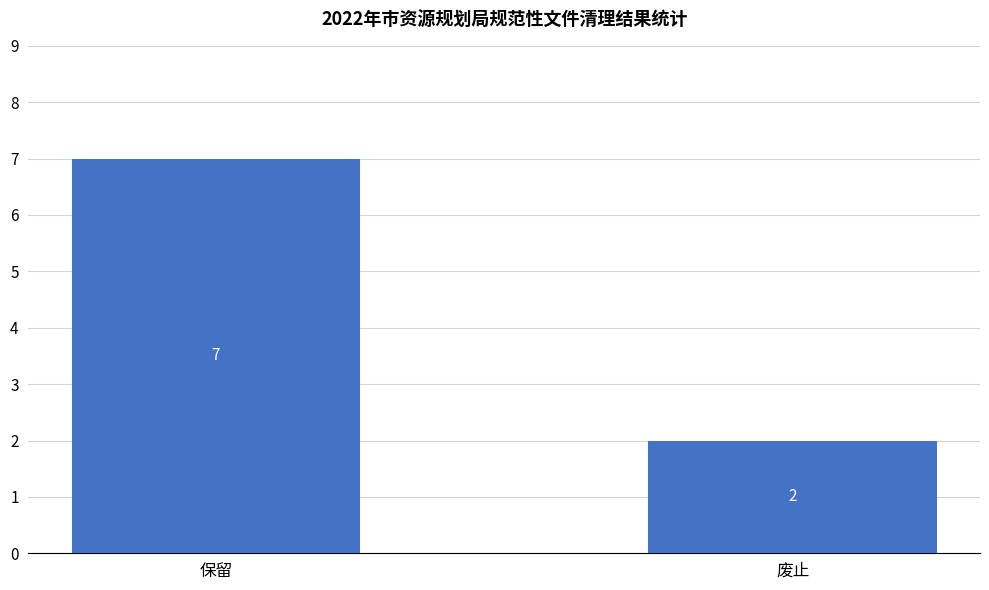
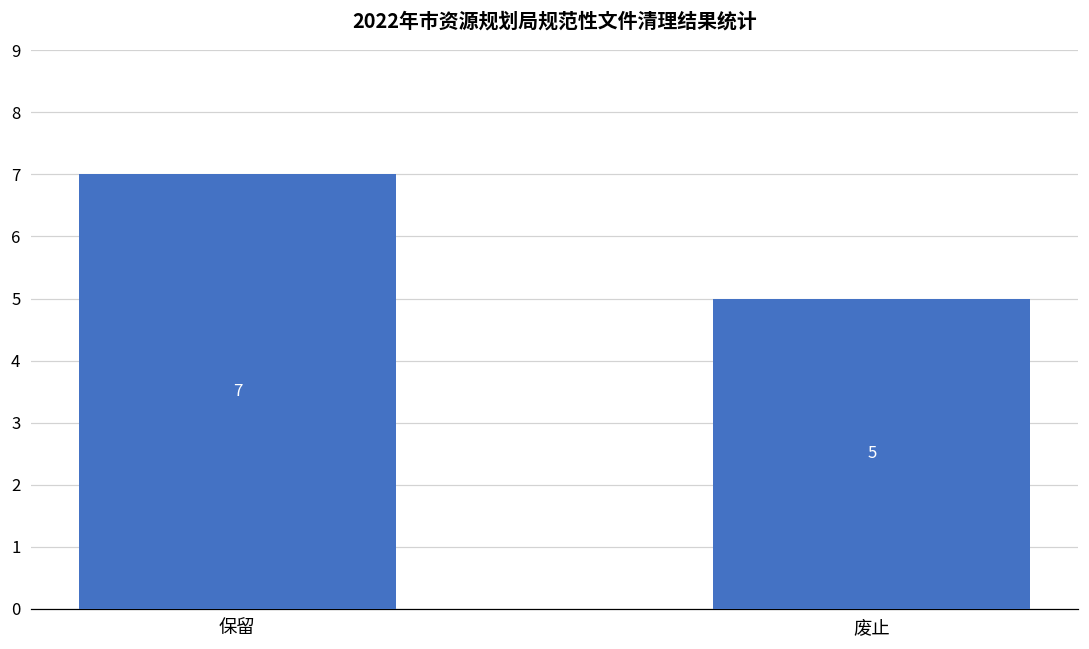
废止: 2 -> 5
